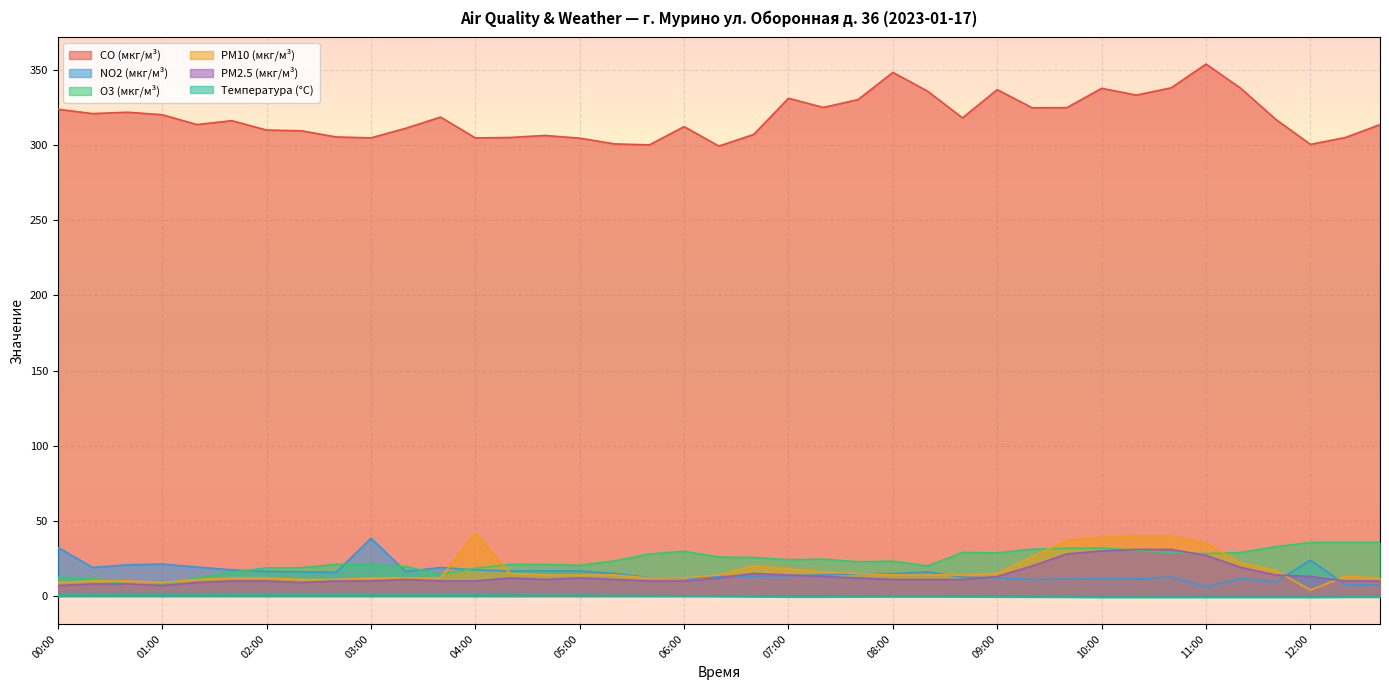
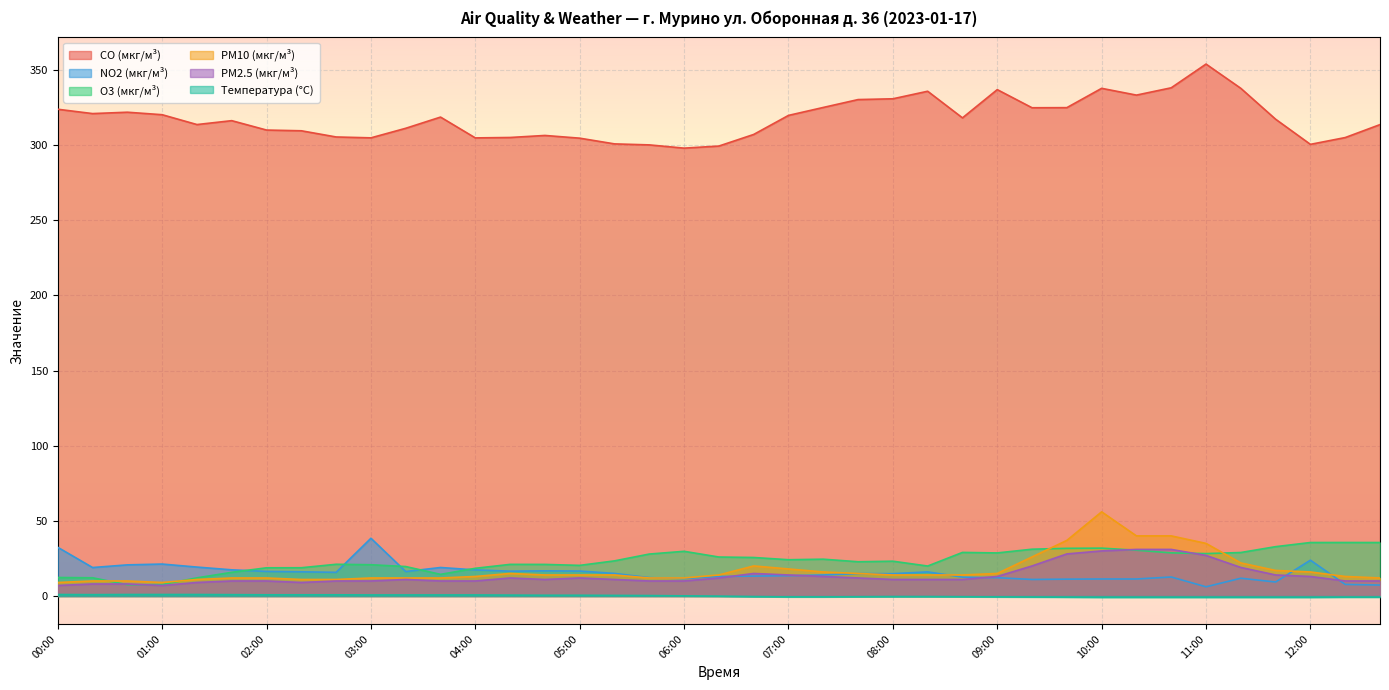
PM10 (мкг/м³), 04:00: 42 -> 13
CO (мкг/м³), 06:00: 312 -> 298
CO (мкг/м³), 07:00: 331 -> 320
CO (мкг/м³), 08:00: 348 -> 331
PM10 (мкг/м³), 10:00: 39 -> 56
PM10 (мкг/м³), 12:00: 4 -> 16
